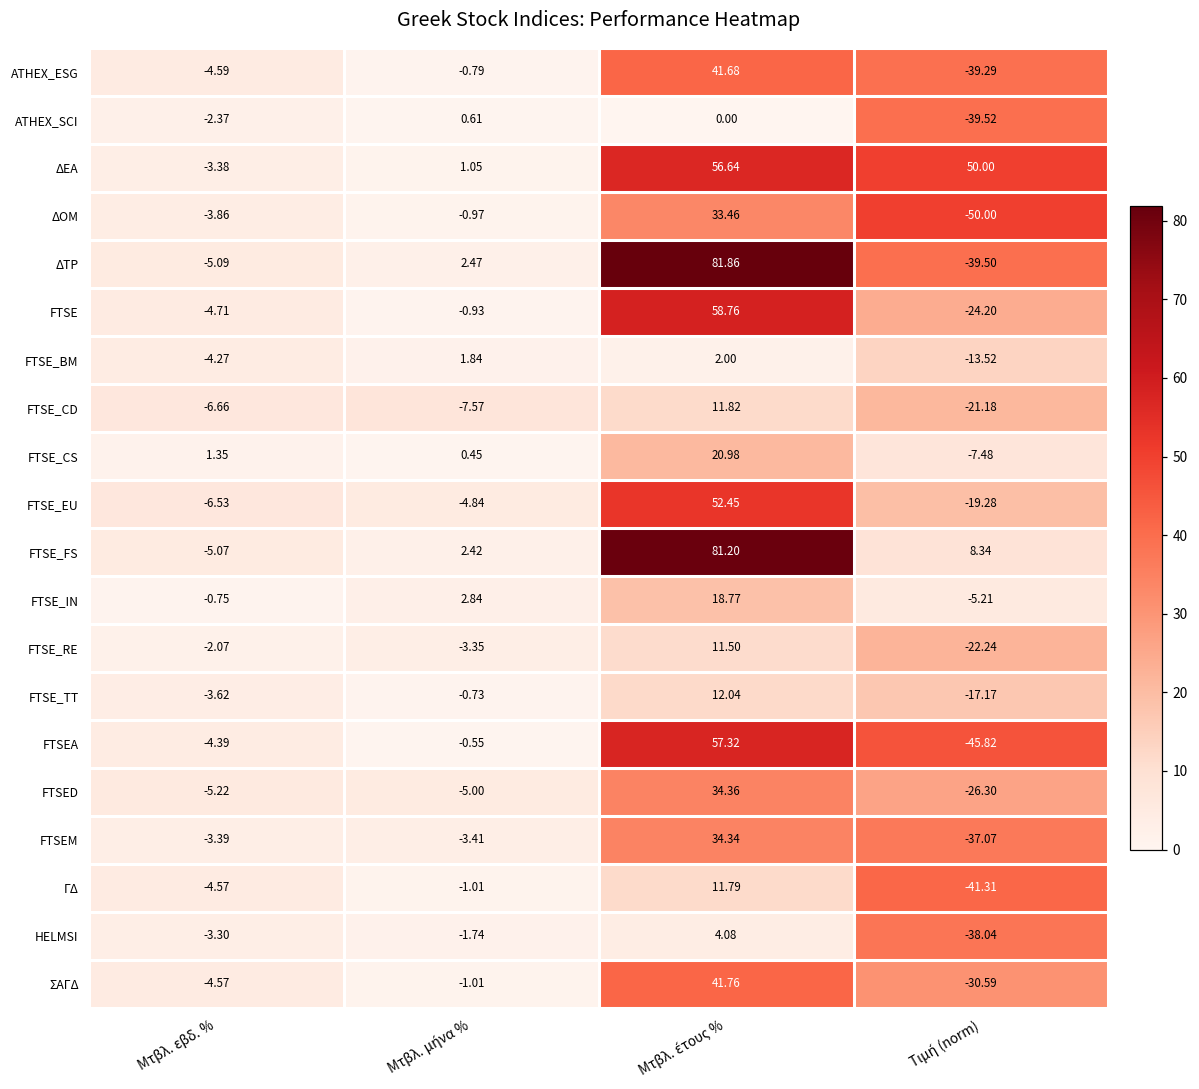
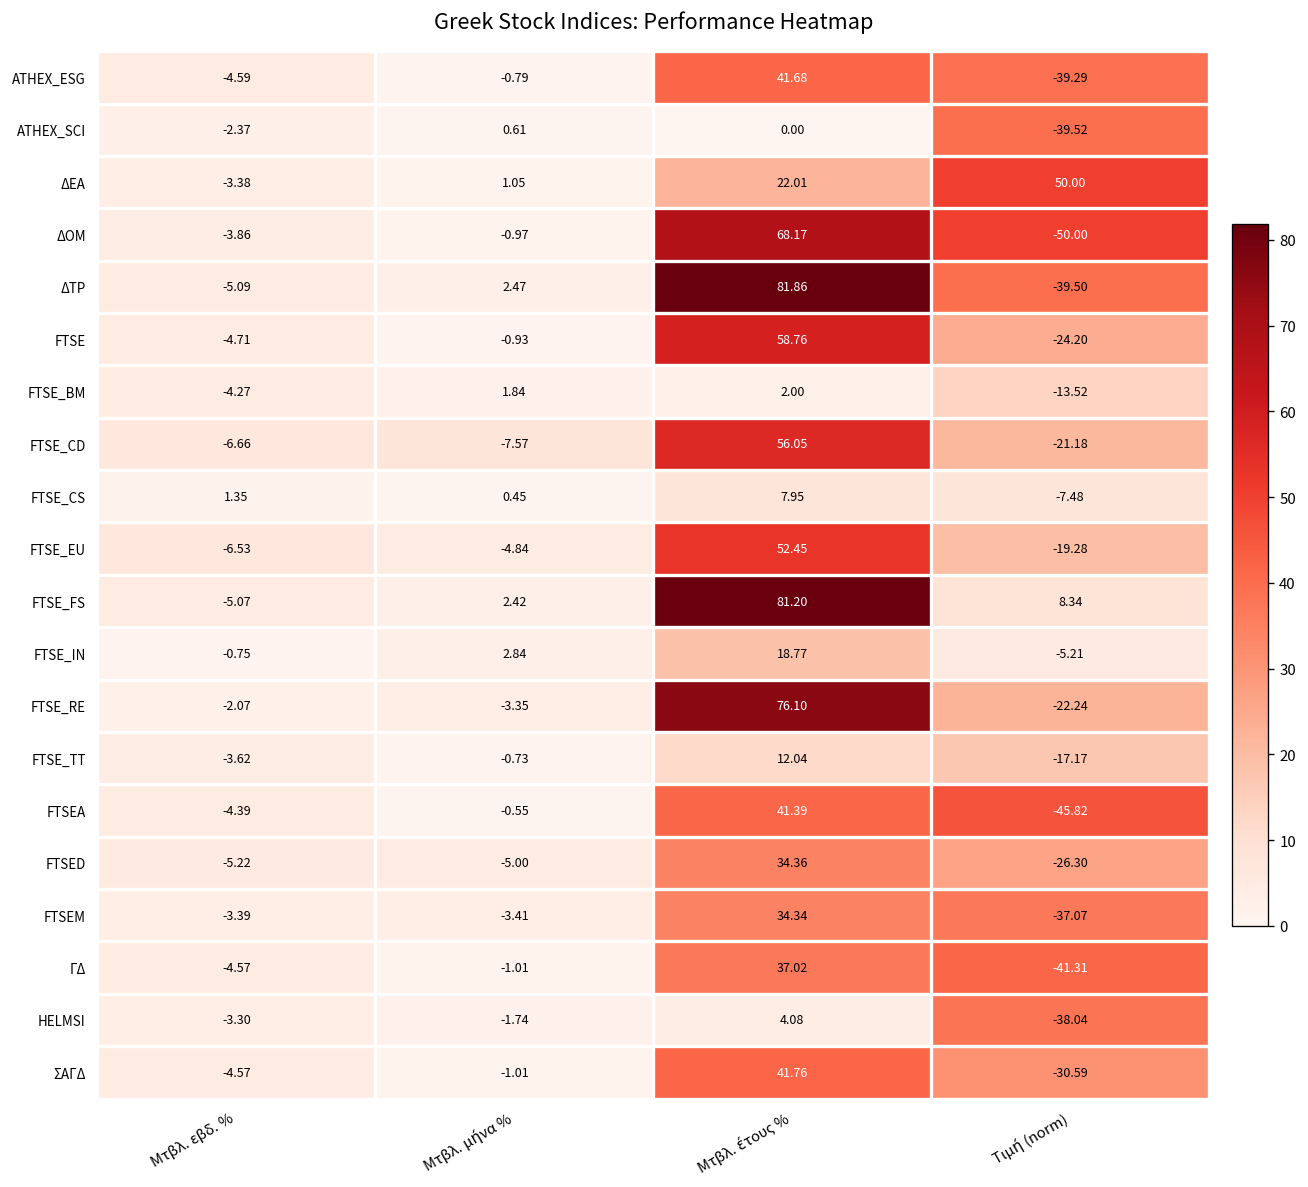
ΔΕΑ, Μτβλ. έτους %: 56.64 -> 22.01
ΔΟΜ, Μτβλ. έτους %: 33.46 -> 68.17
FTSE_CD, Μτβλ. έτους %: 11.82 -> 56.05
FTSE_CS, Μτβλ. έτους %: 20.98 -> 7.95
FTSE_RE, Μτβλ. έτους %: 11.50 -> 76.10
FTSEA, Μτβλ. έτους %: 57.32 -> 41.39
ΓΔ, Μτβλ. έτους %: 11.79 -> 37.02
